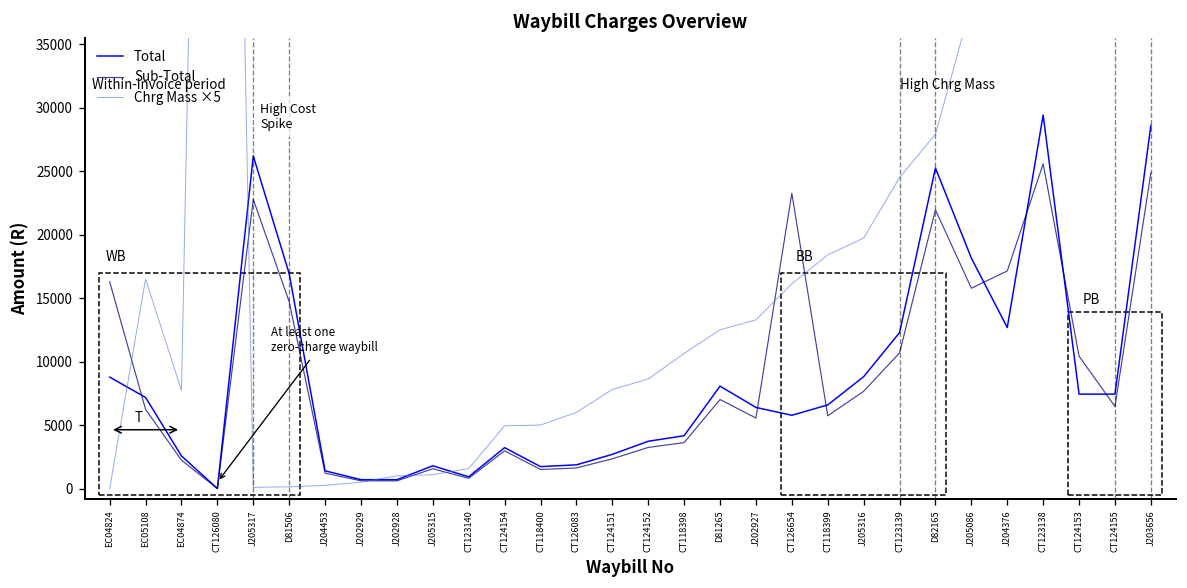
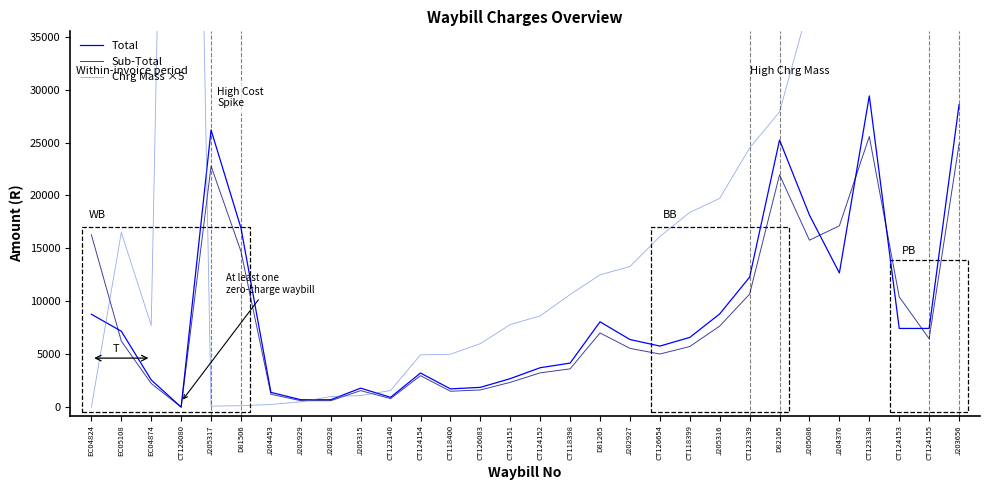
Sub-Total, CT126654: 23300 -> 5000
